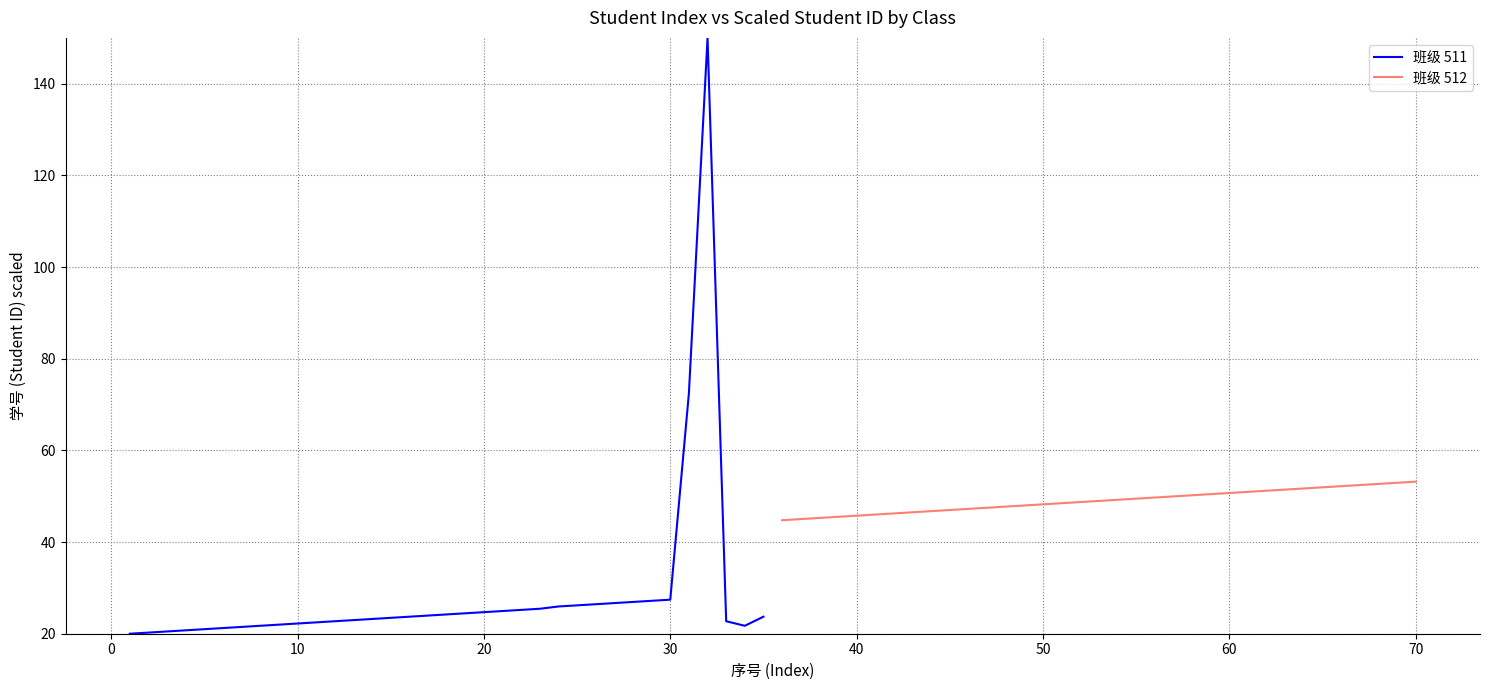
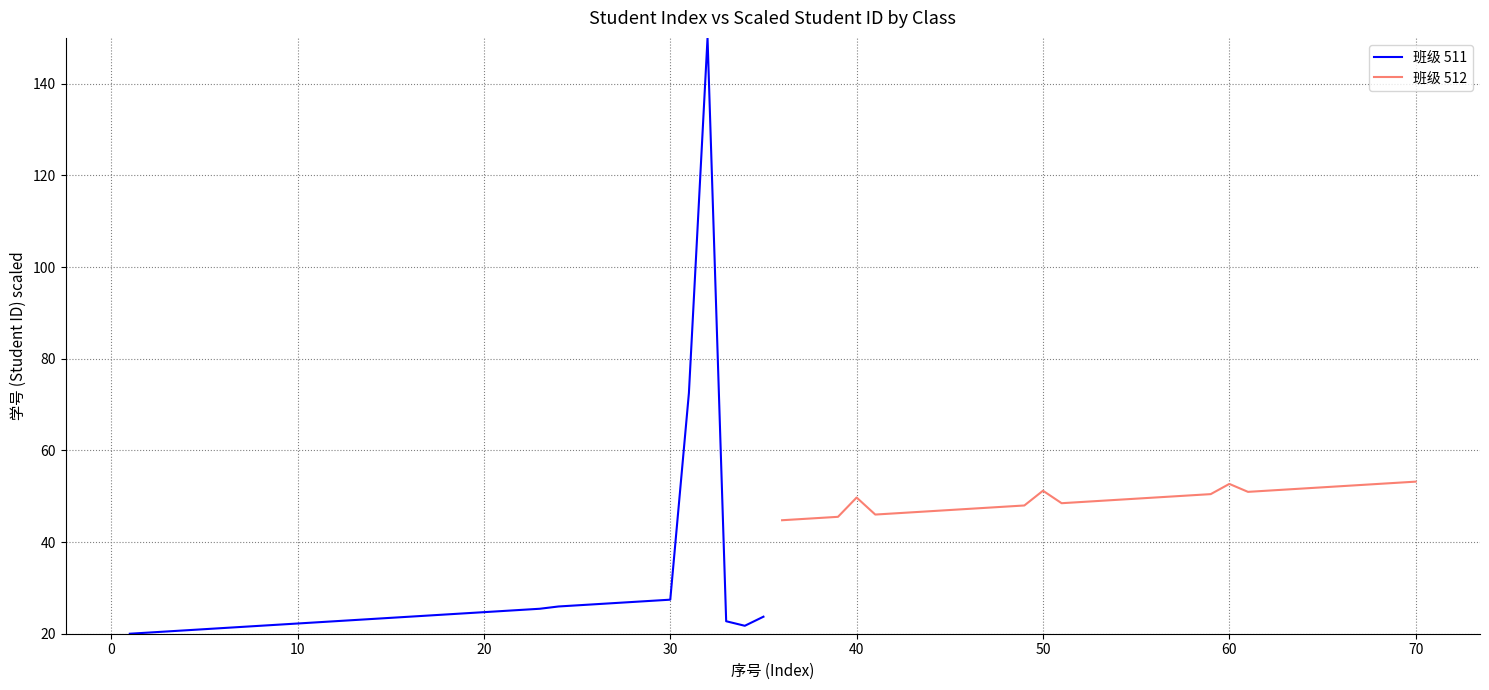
班级 512, 40: 46 -> 50
班级 512, 50: 48 -> 51
班级 512, 60: 51 -> 53
